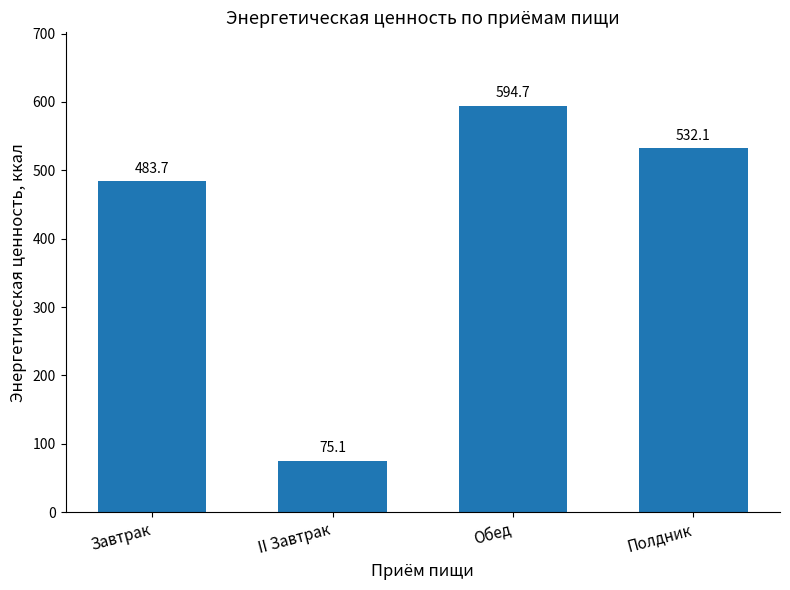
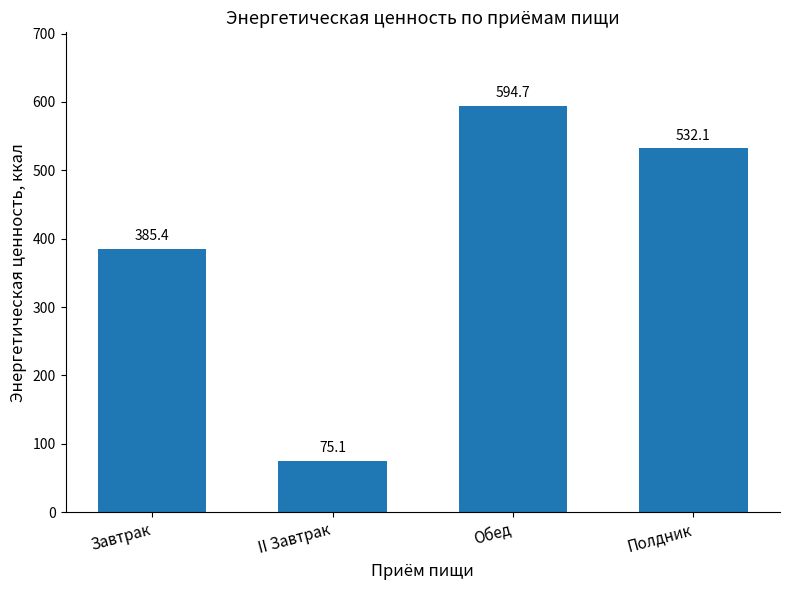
Завтрак: 483.7 -> 385.4
